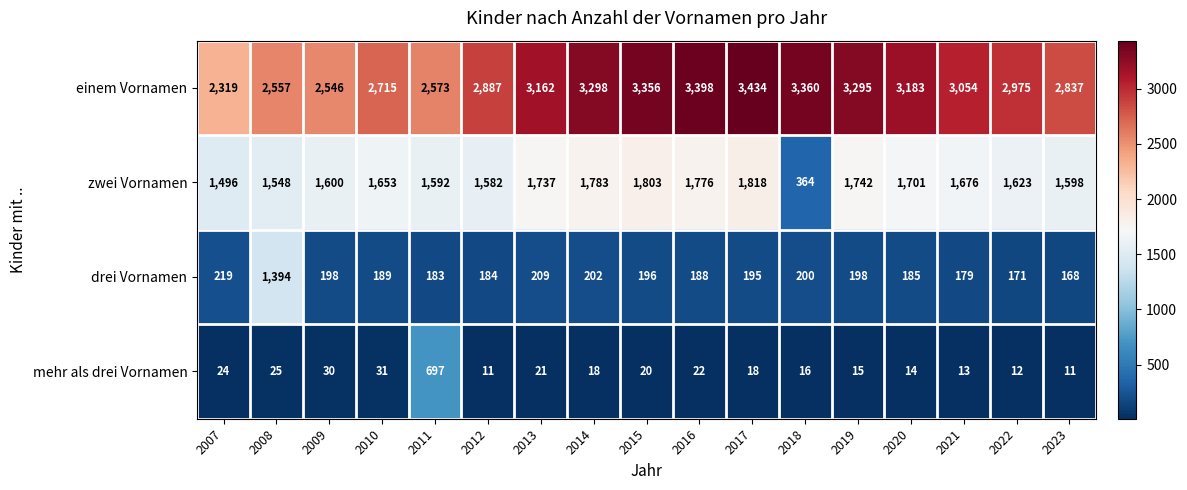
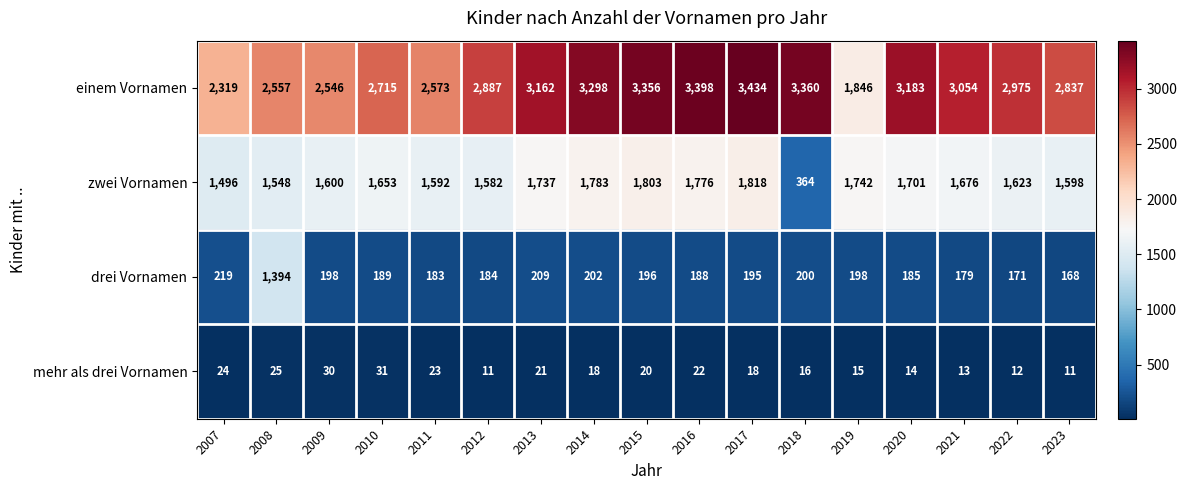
einem Vornamen, 2019: 3,295 -> 1,846
mehr als drei Vornamen, 2011: 697 -> 23
